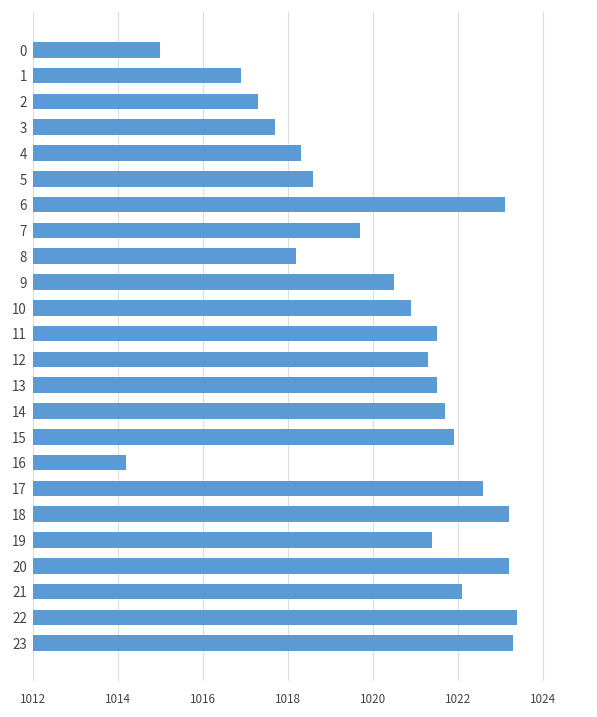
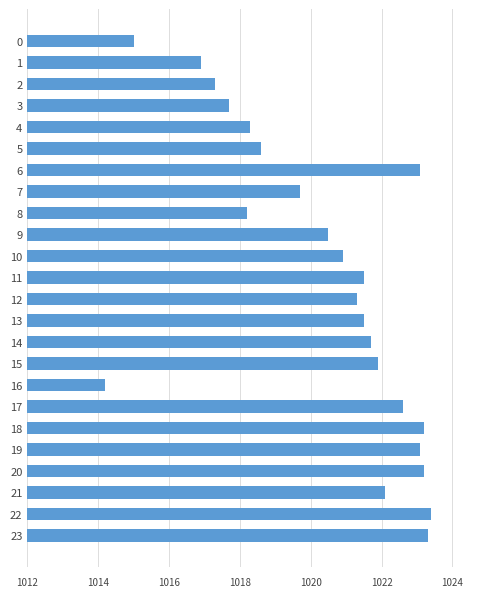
19: 1021.4 -> 1023.1
